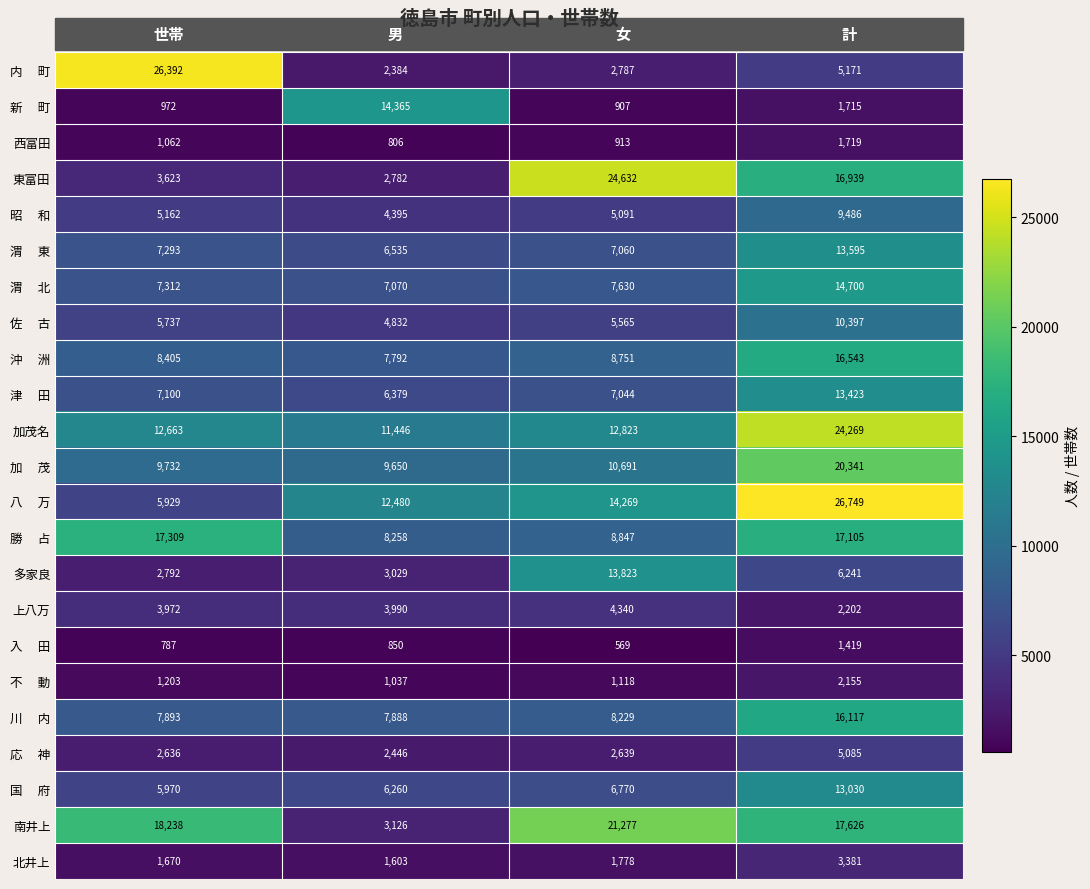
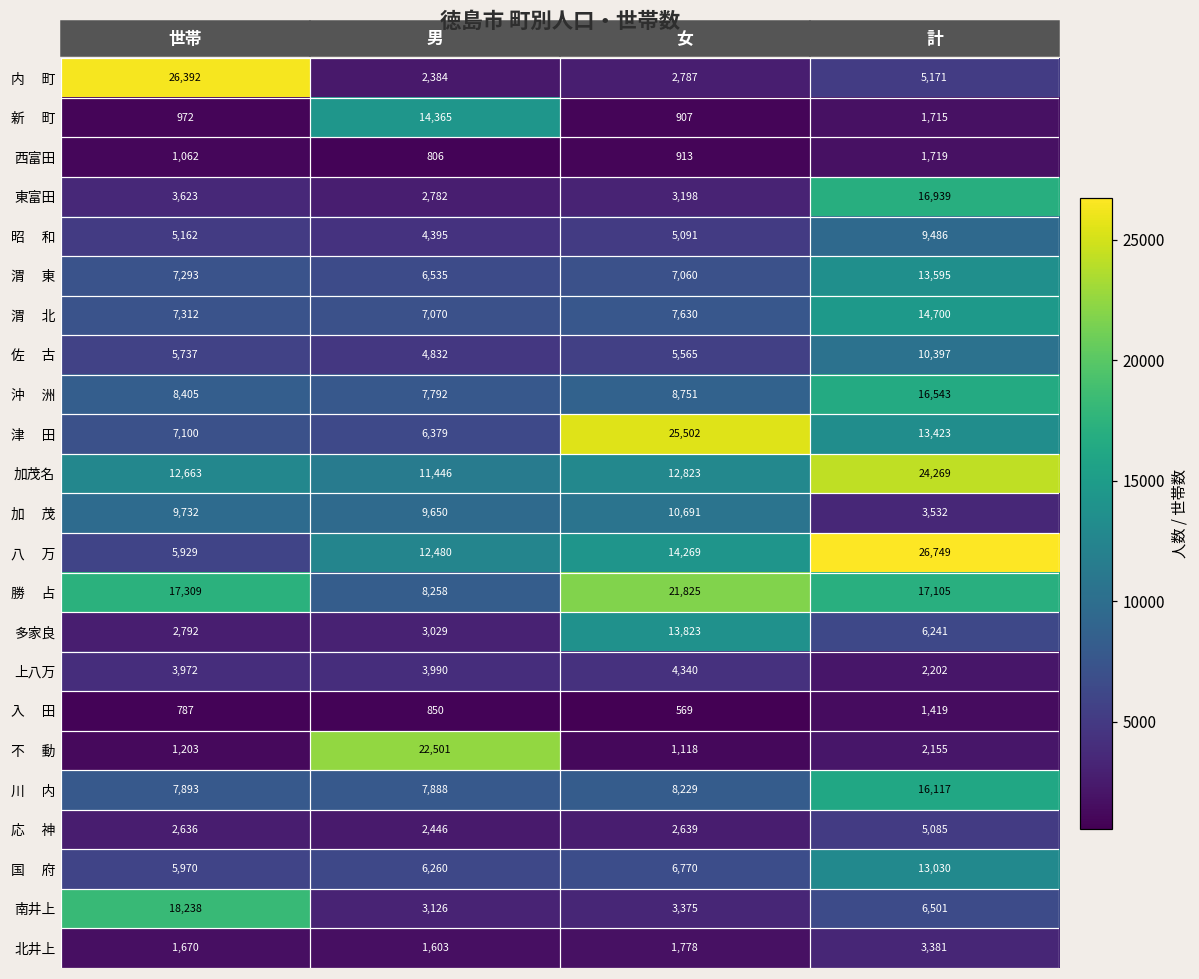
東富田, 女: 24,632 -> 3,198
津 田, 女: 7,044 -> 25,502
加 茂, 計: 20,341 -> 3,532
勝 占, 女: 8,847 -> 21,825
不 動, 男: 1,037 -> 22,501
南井上, 女: 21,277 -> 3,375
南井上, 計: 17,626 -> 6,501
